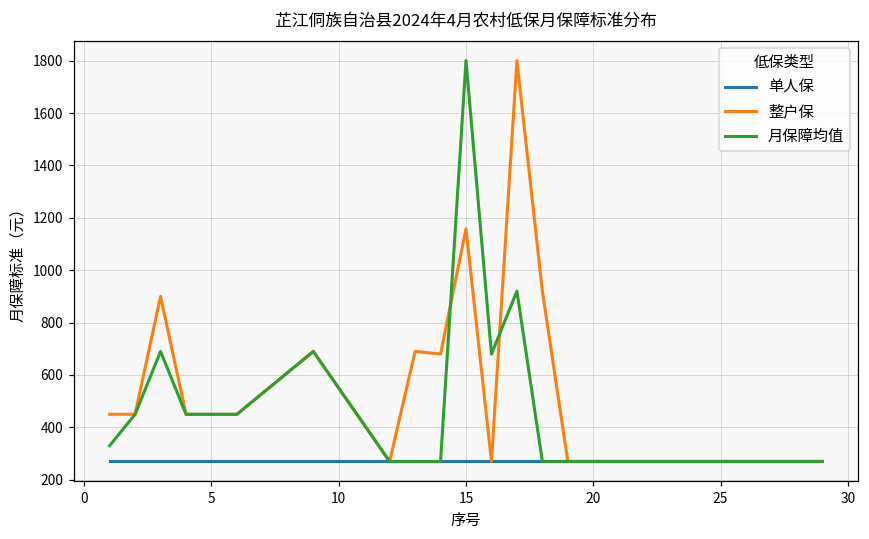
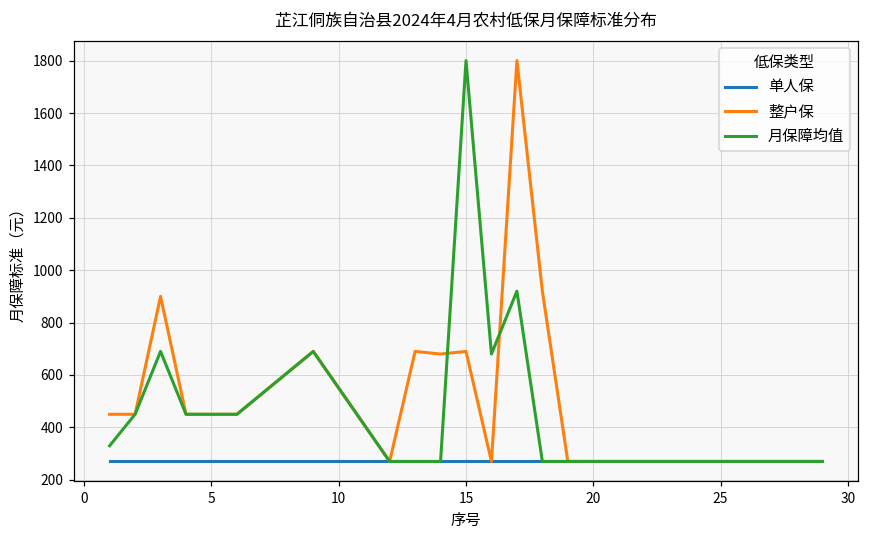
整户保, 15: 1160 -> 690
